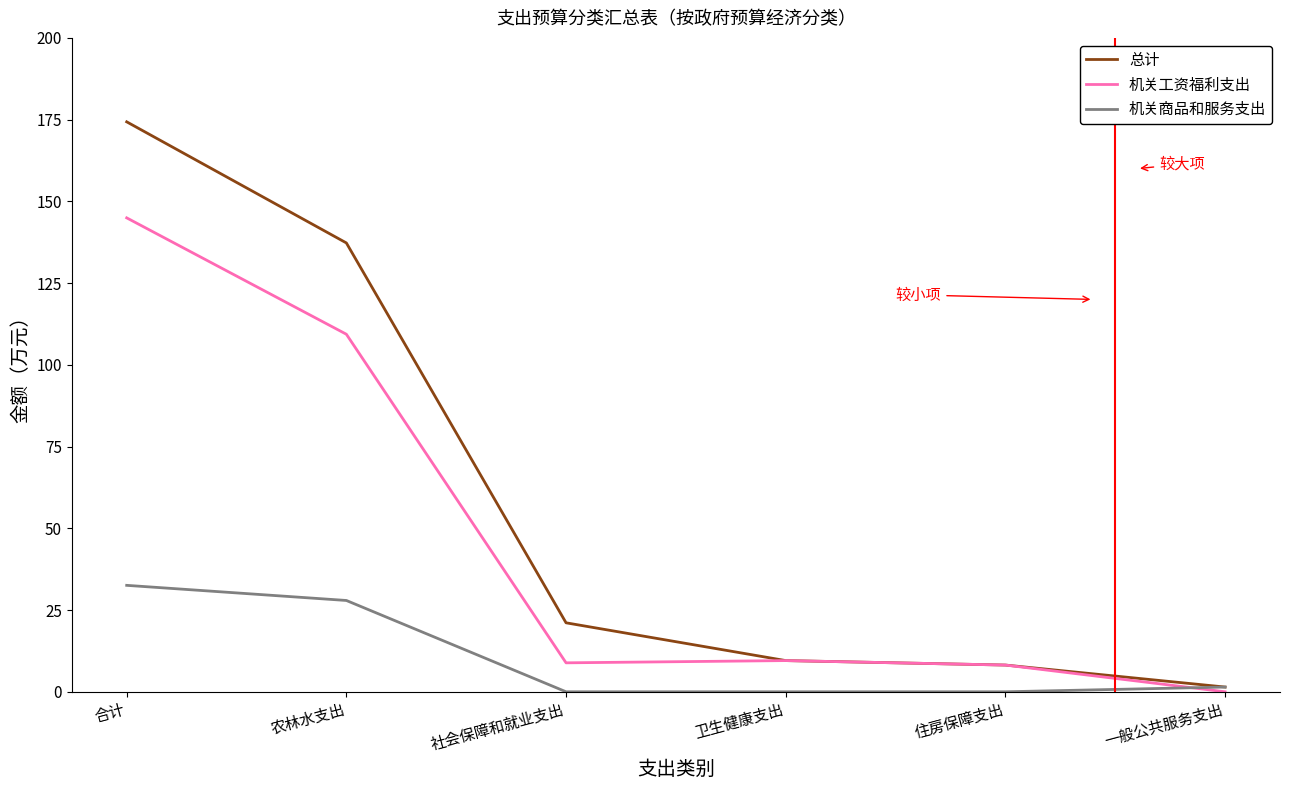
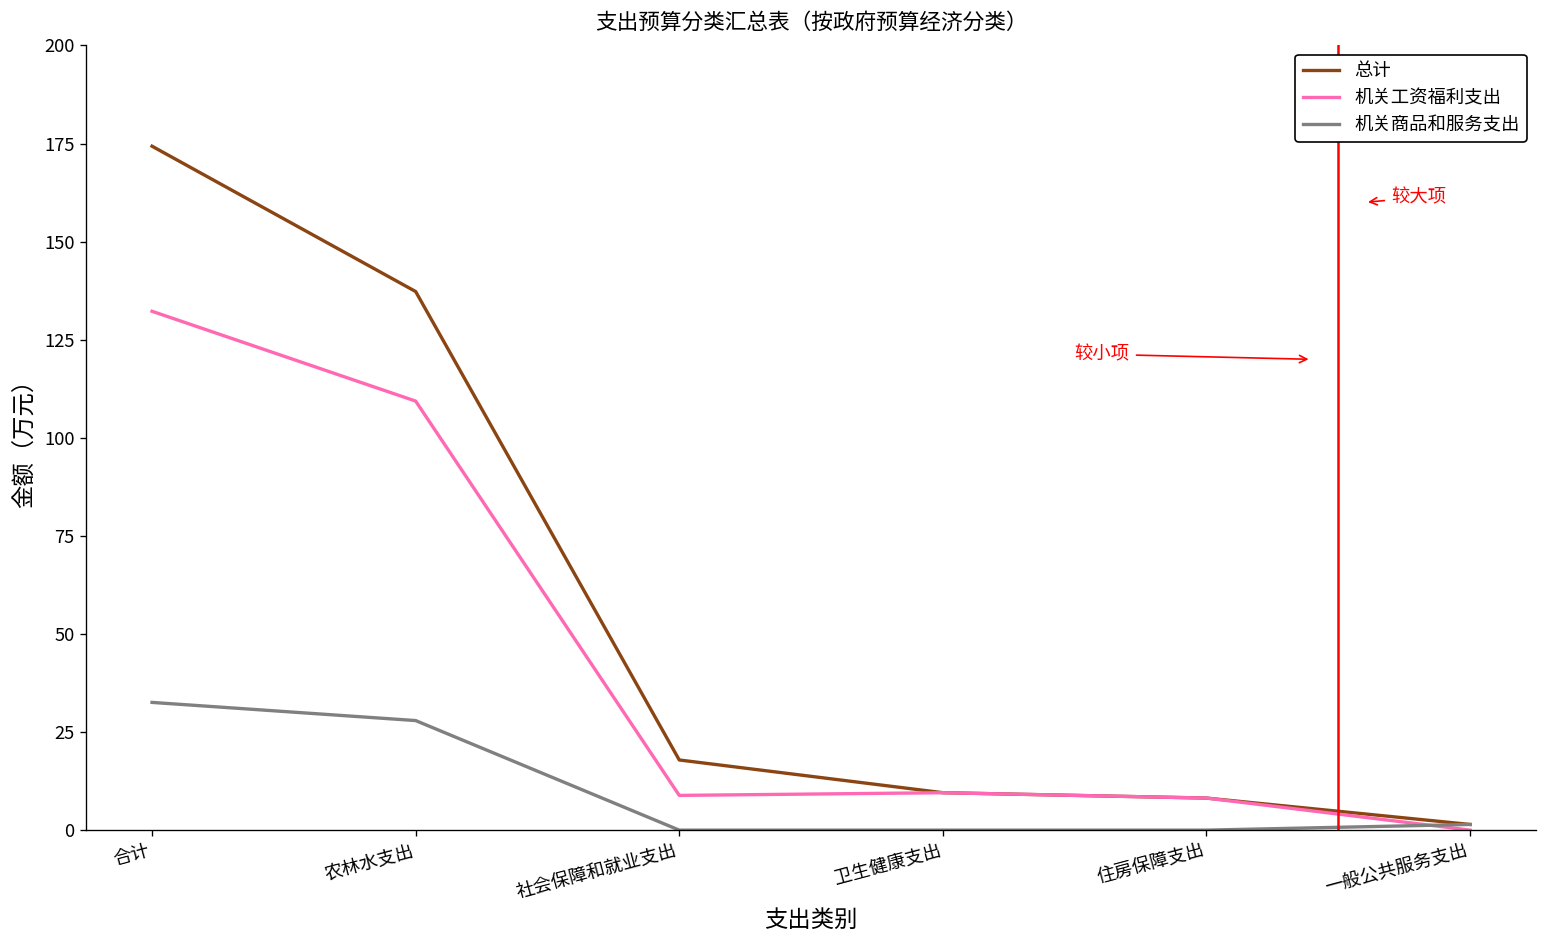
机关工资福利支出, 合计: 145 -> 132
总计, 社会保障和就业支出: 21 -> 18
